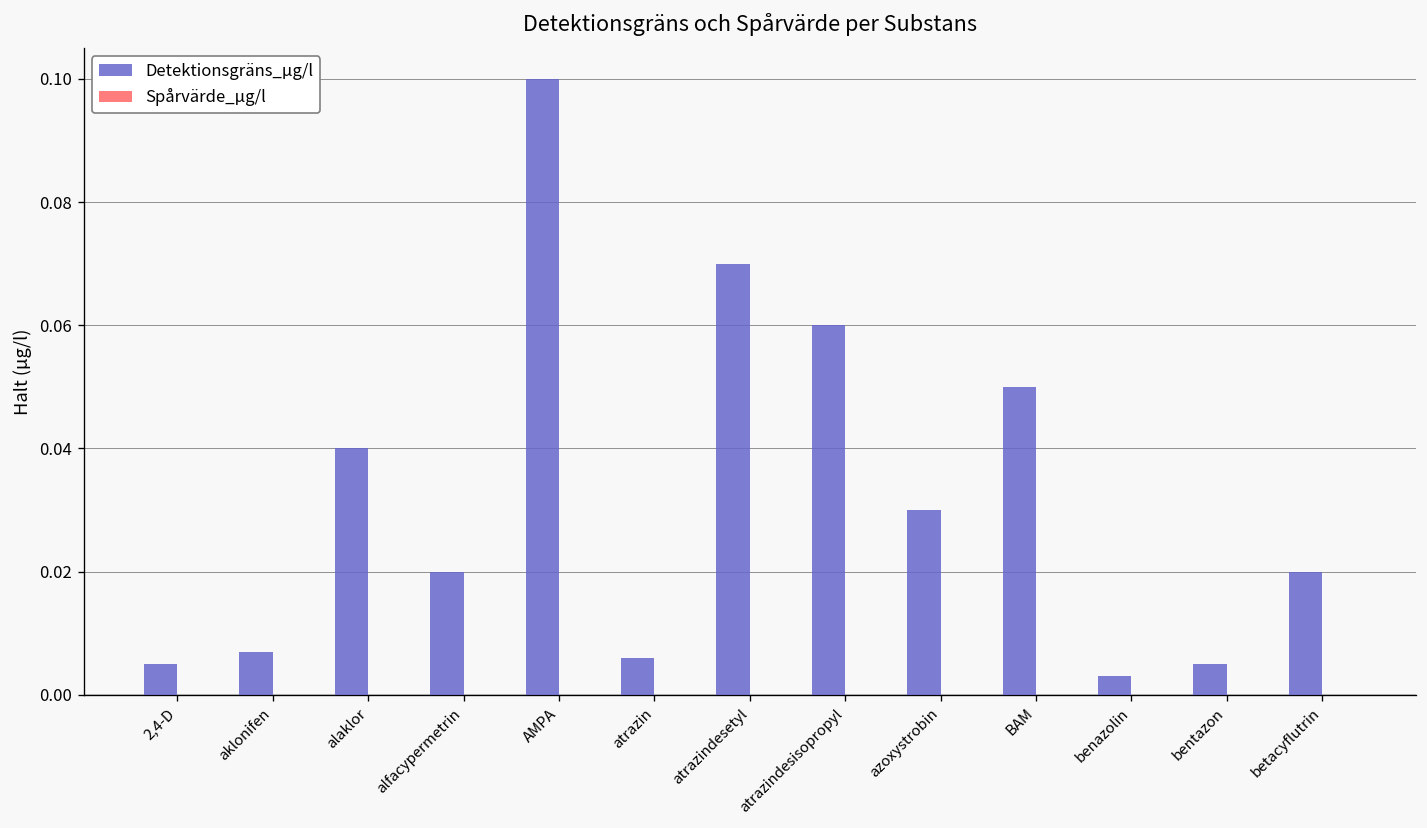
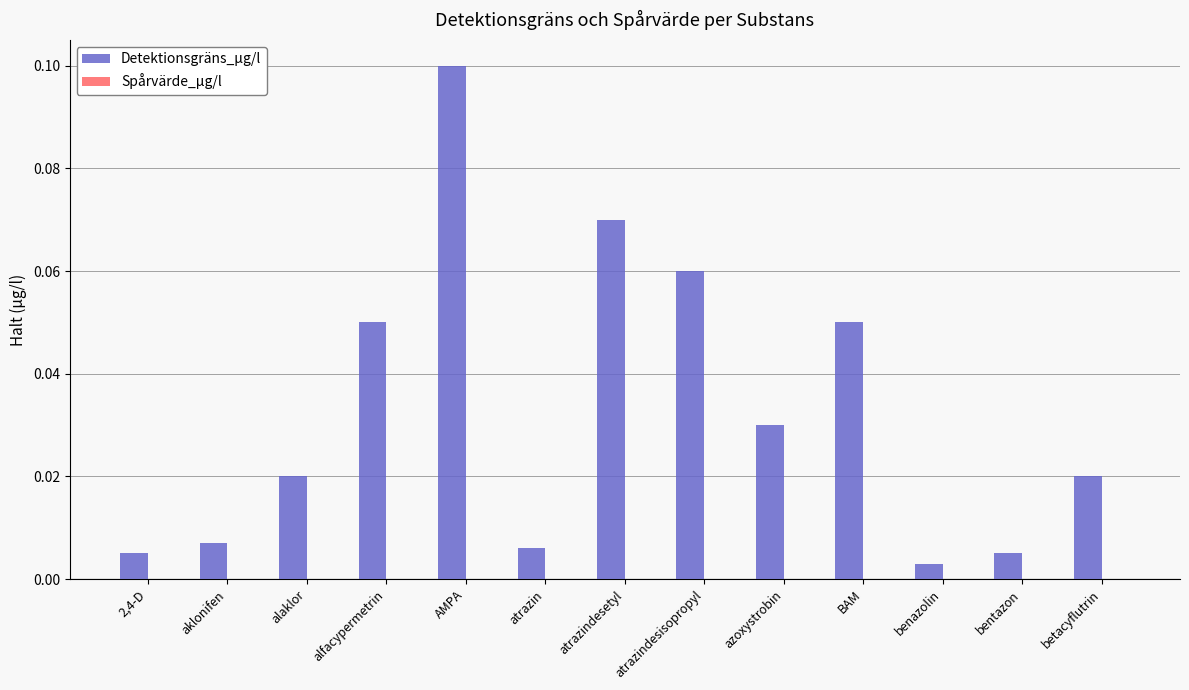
Detektionsgräns_µg/l, alaklor: 0.04 -> 0.02
Detektionsgräns_µg/l, alfacypermetrin: 0.02 -> 0.05
